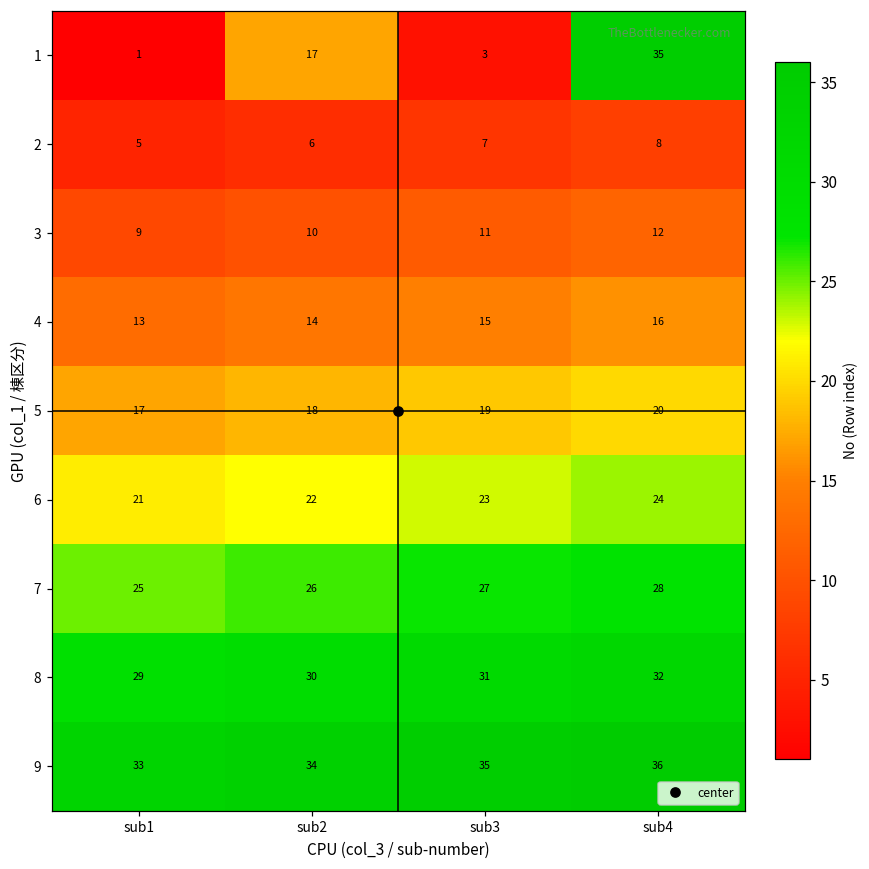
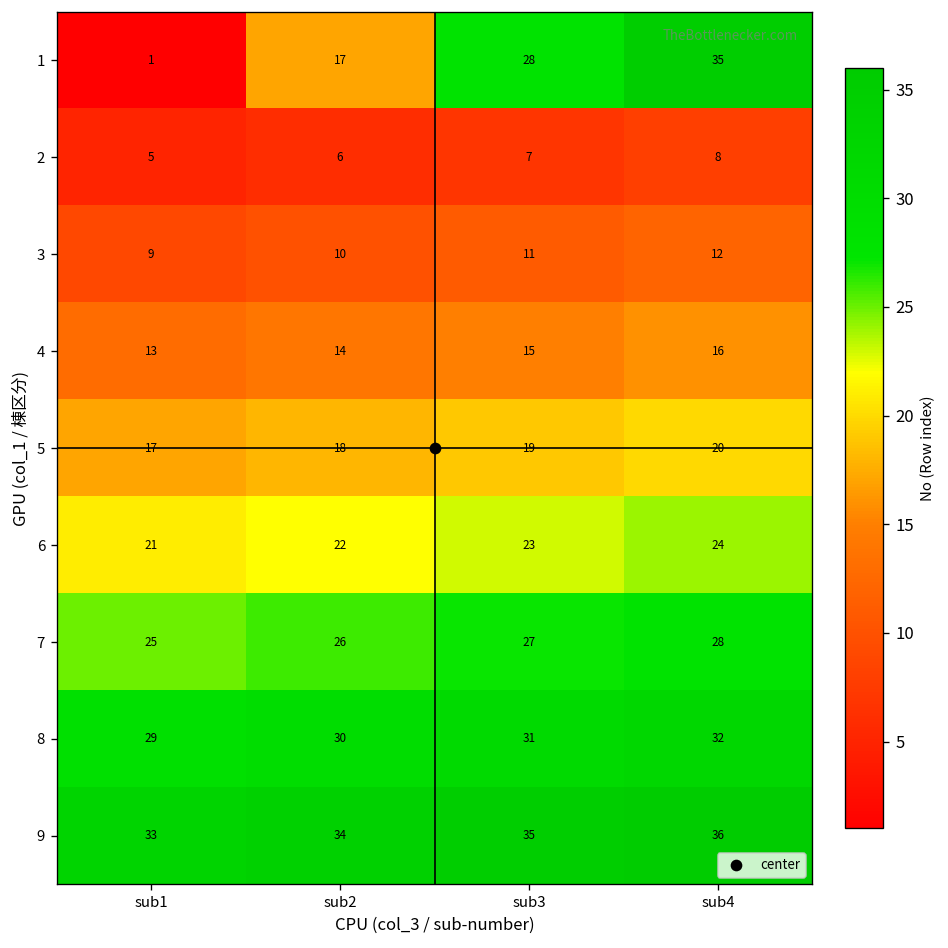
1, sub3: 3 -> 28
